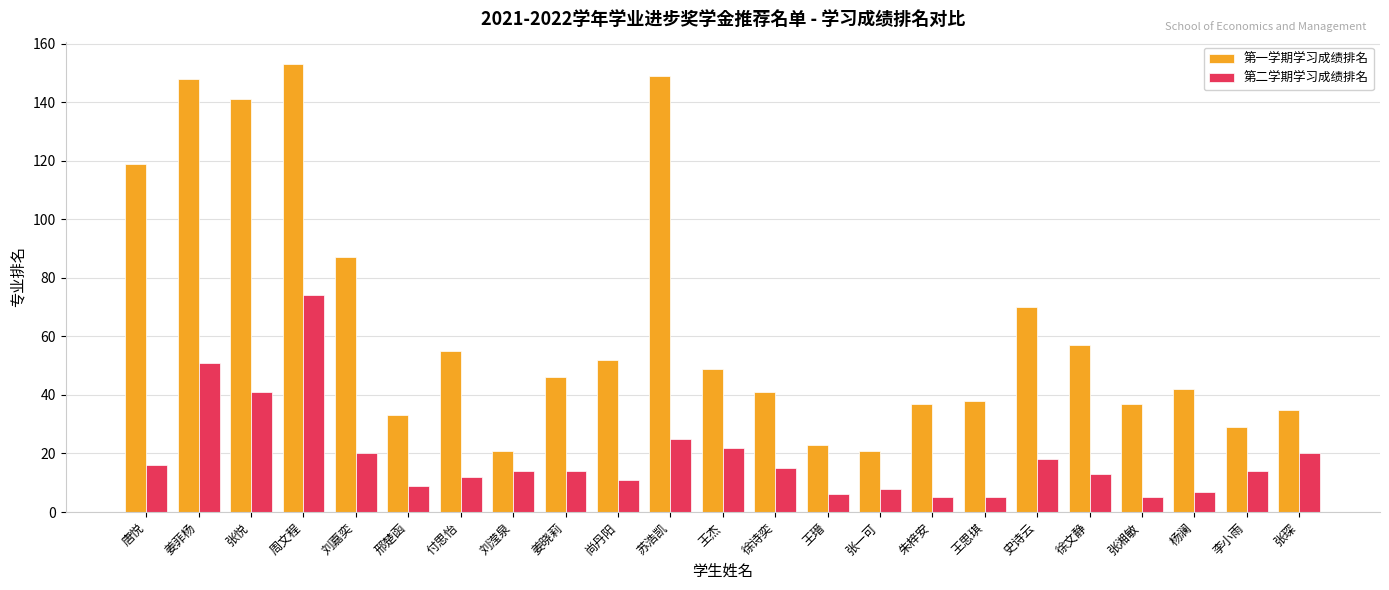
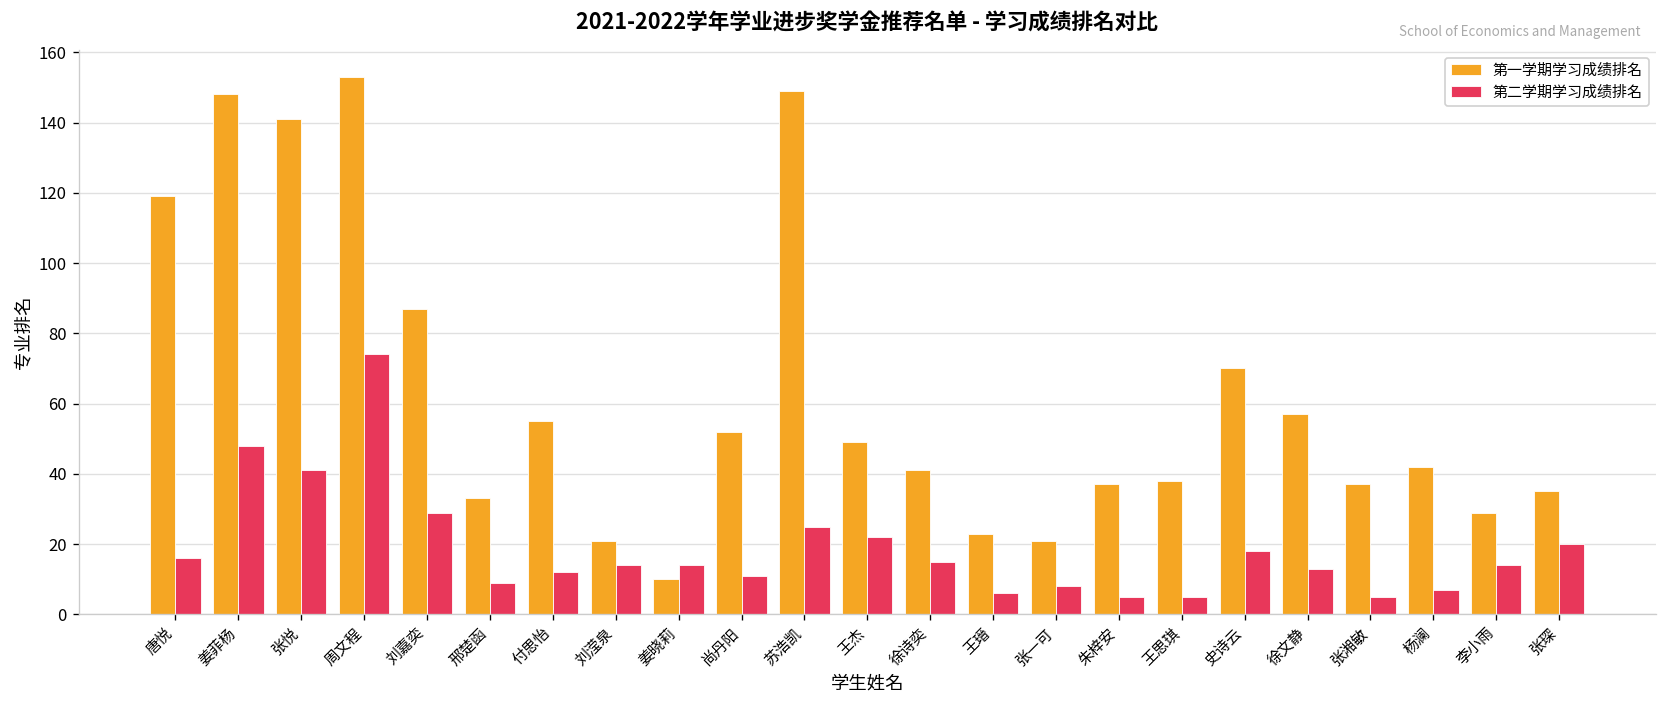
第二学期学习成绩排名, 姜菲杨: 51 -> 48
第二学期学习成绩排名, 刘嘉奕: 20 -> 29
第一学期学习成绩排名, 姜晓莉: 46 -> 10
